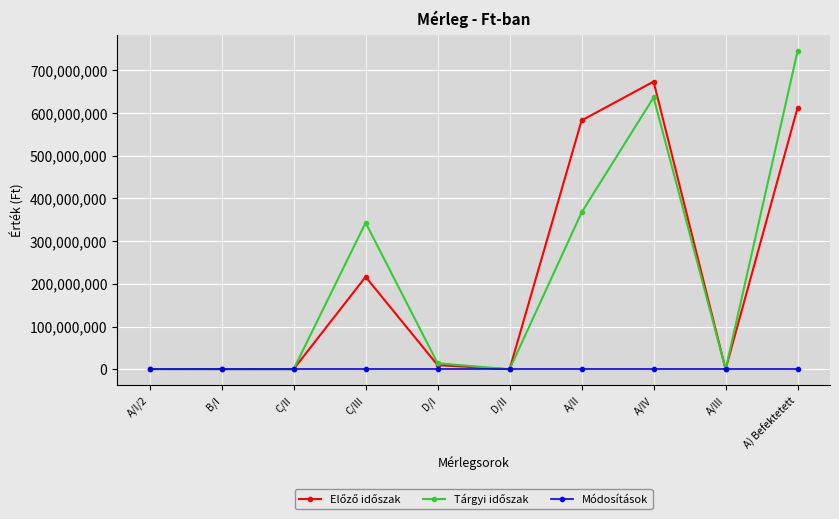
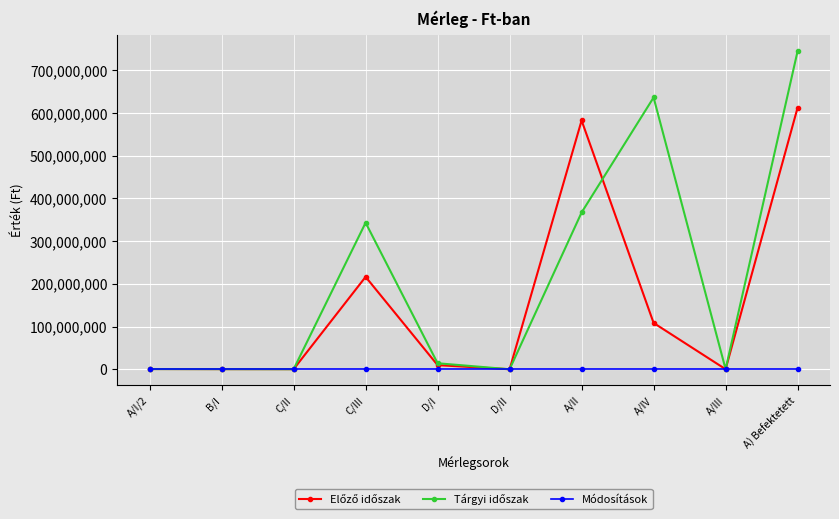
Előző időszak, A/IV: 670,000,000 -> 110,000,000
